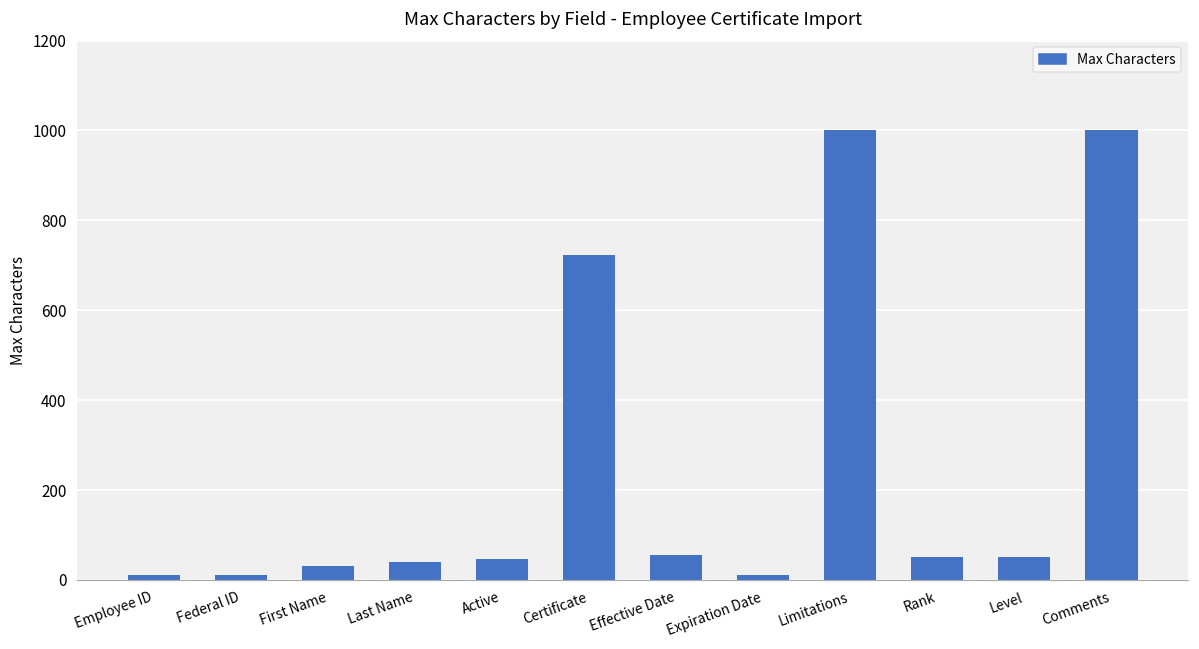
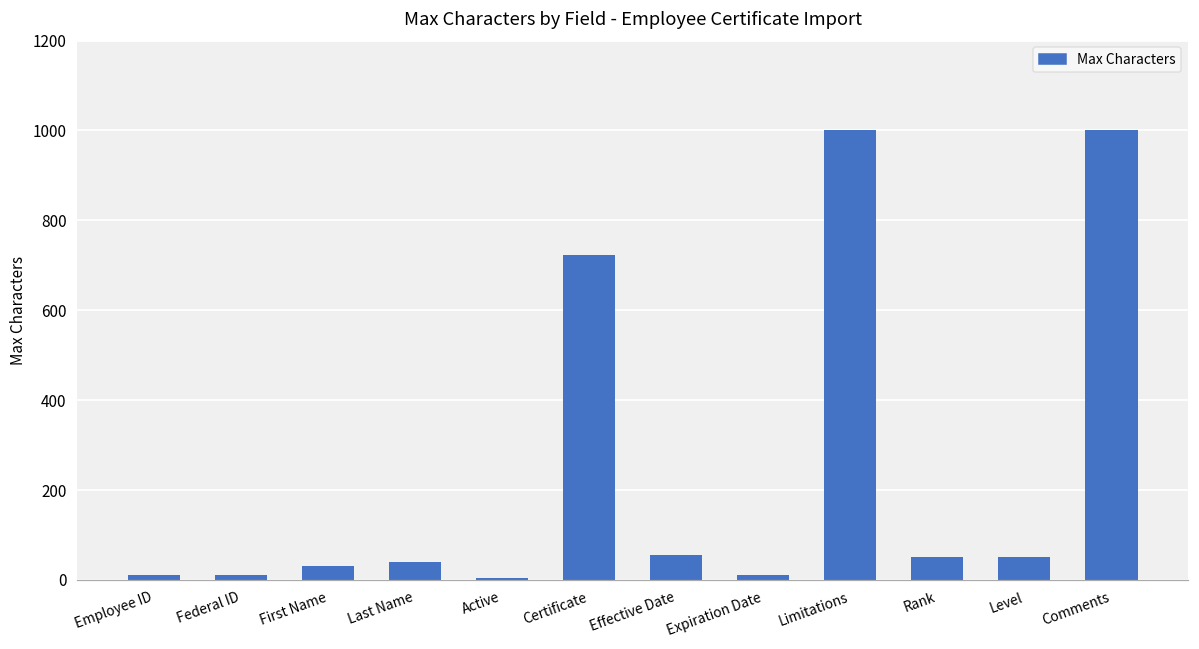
Active: 50 -> 10
